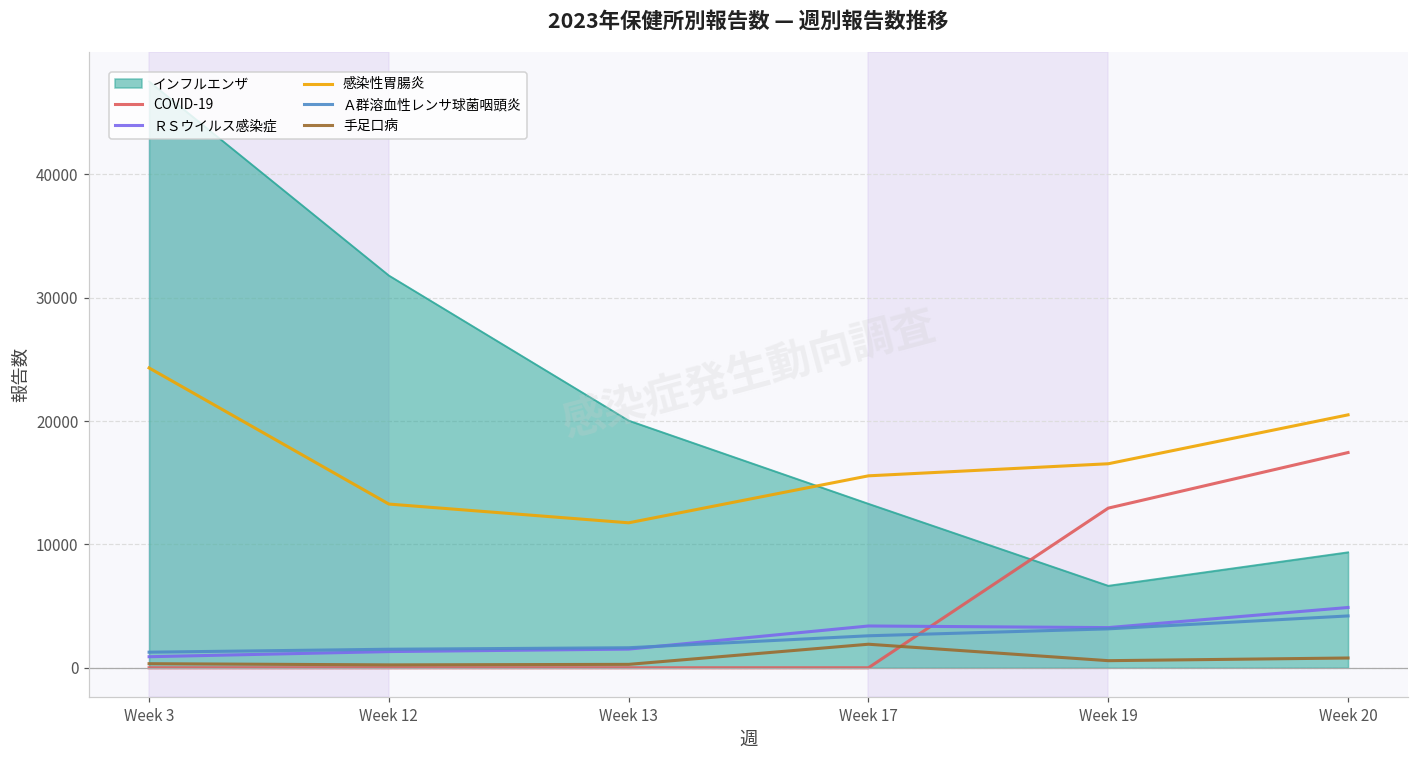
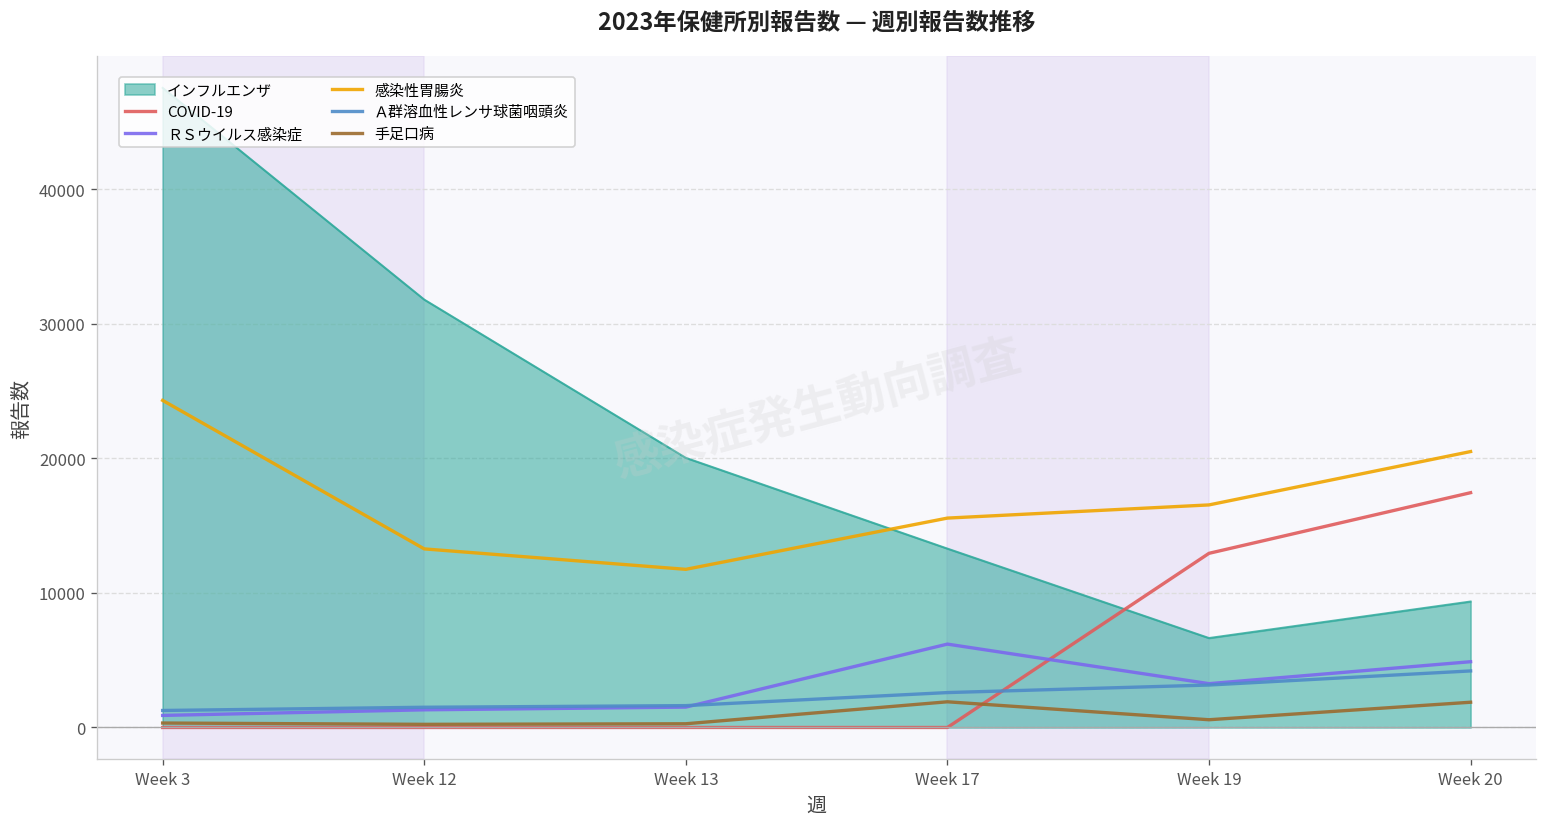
ＲＳウイルス感染症, Week 17: 3400 -> 6200
手足口病, Week 20: 800 -> 1900
